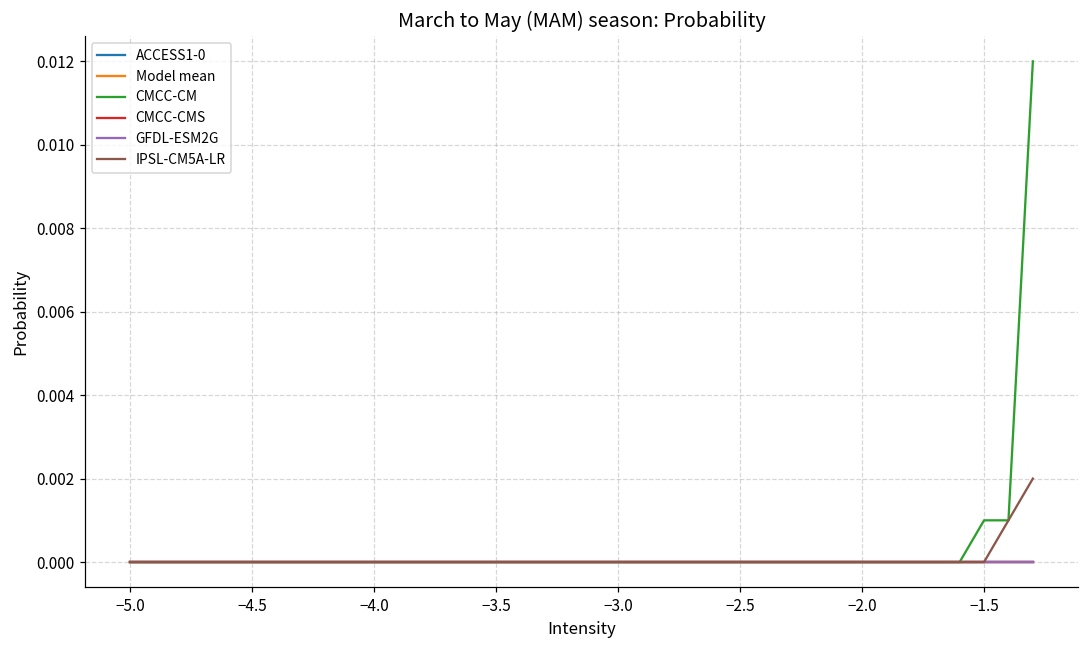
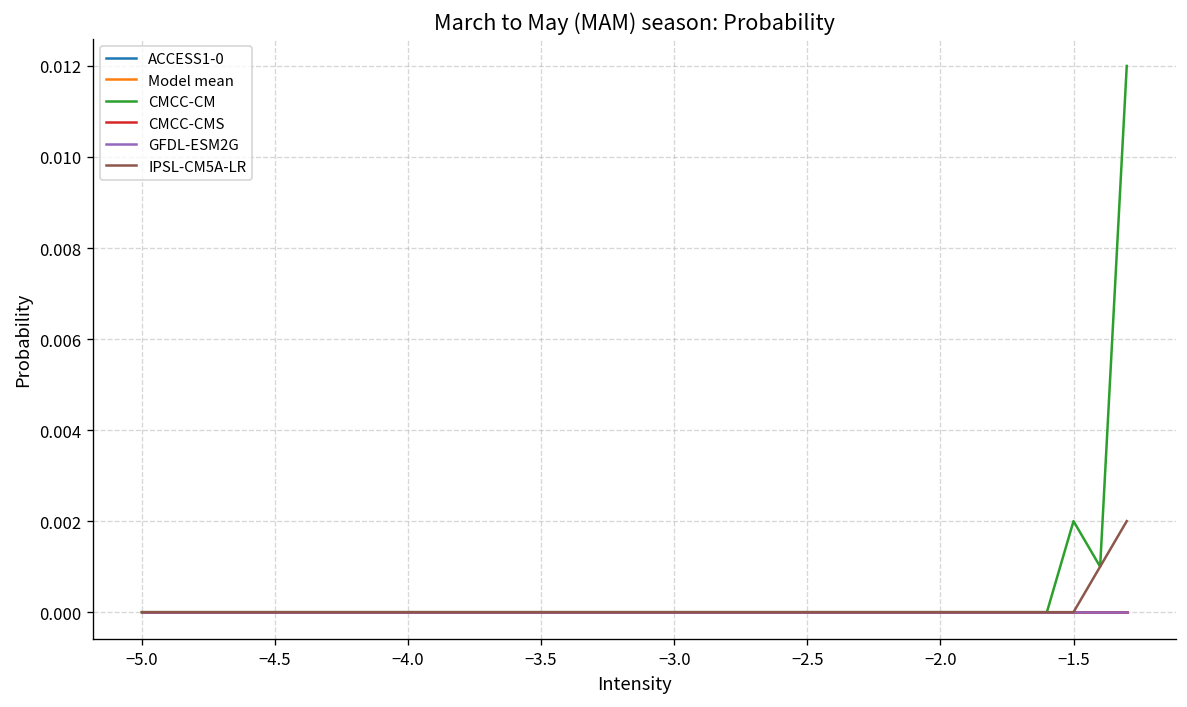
CMCC-CM, −1.5: 0.001 -> 0.002
